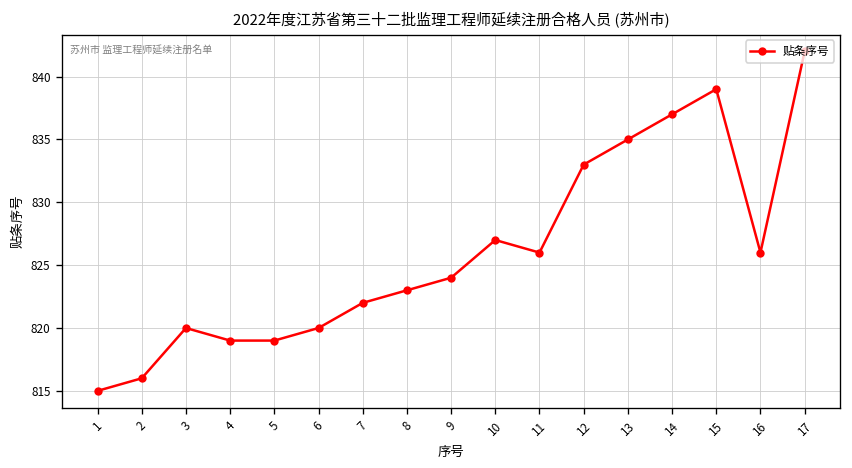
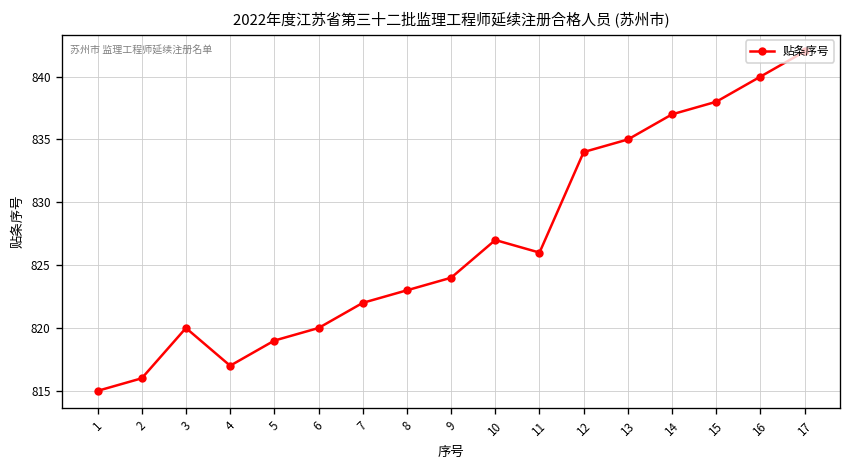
4: 819 -> 817
12: 833 -> 834
15: 839 -> 838
16: 826 -> 840
